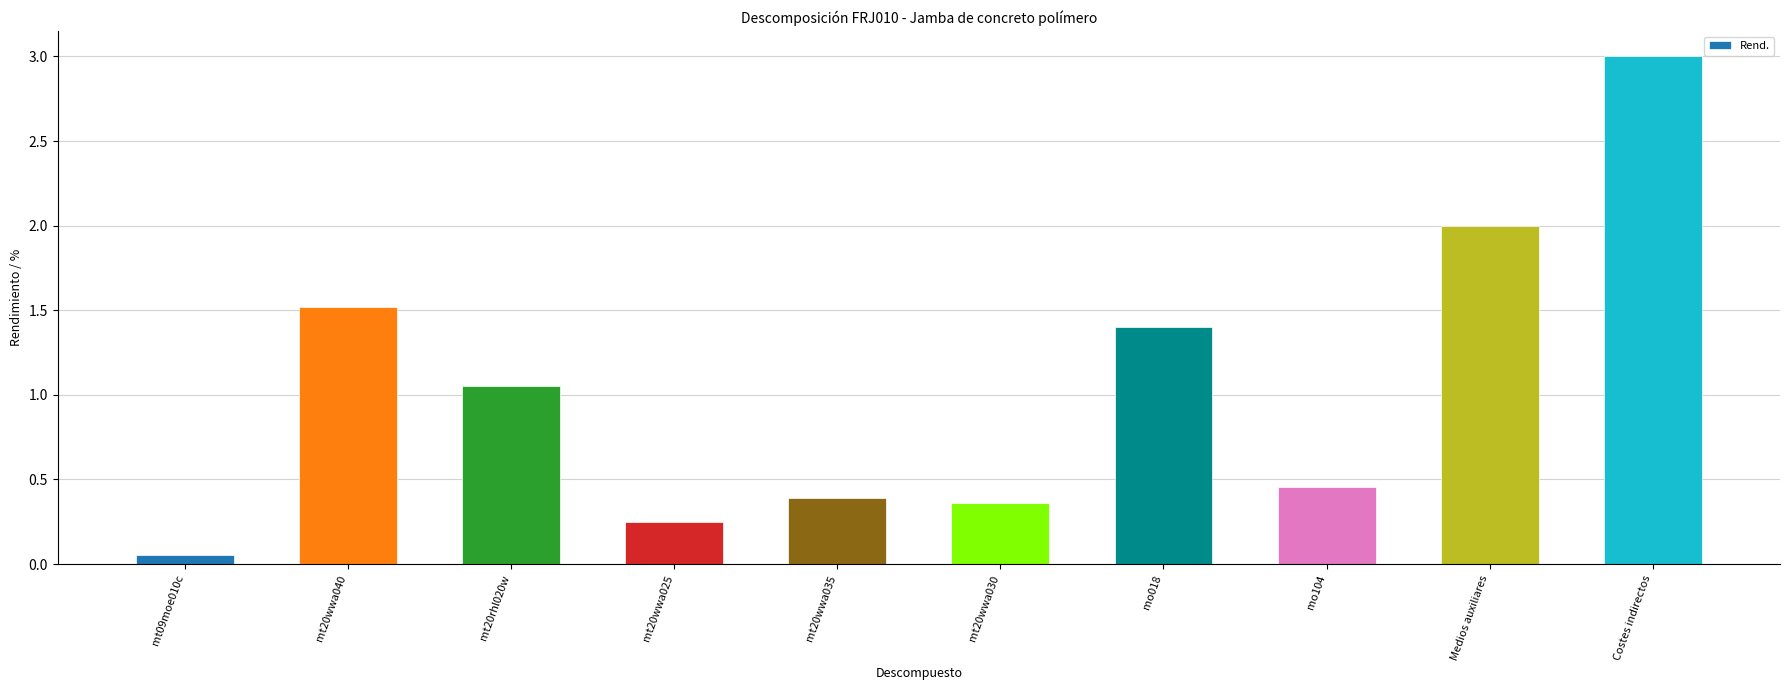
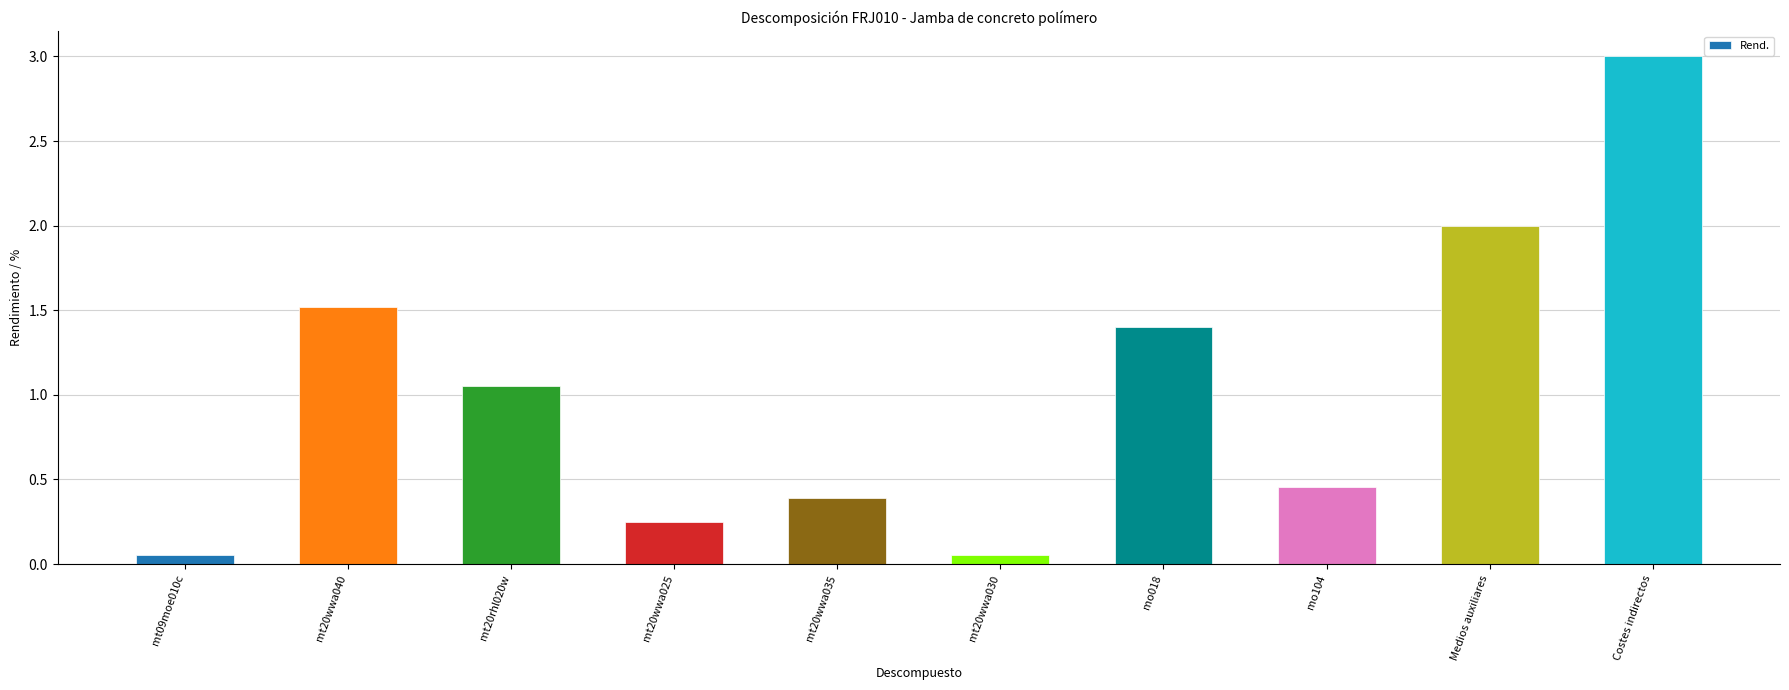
mt20wwa030: 0.36 -> 0.06
